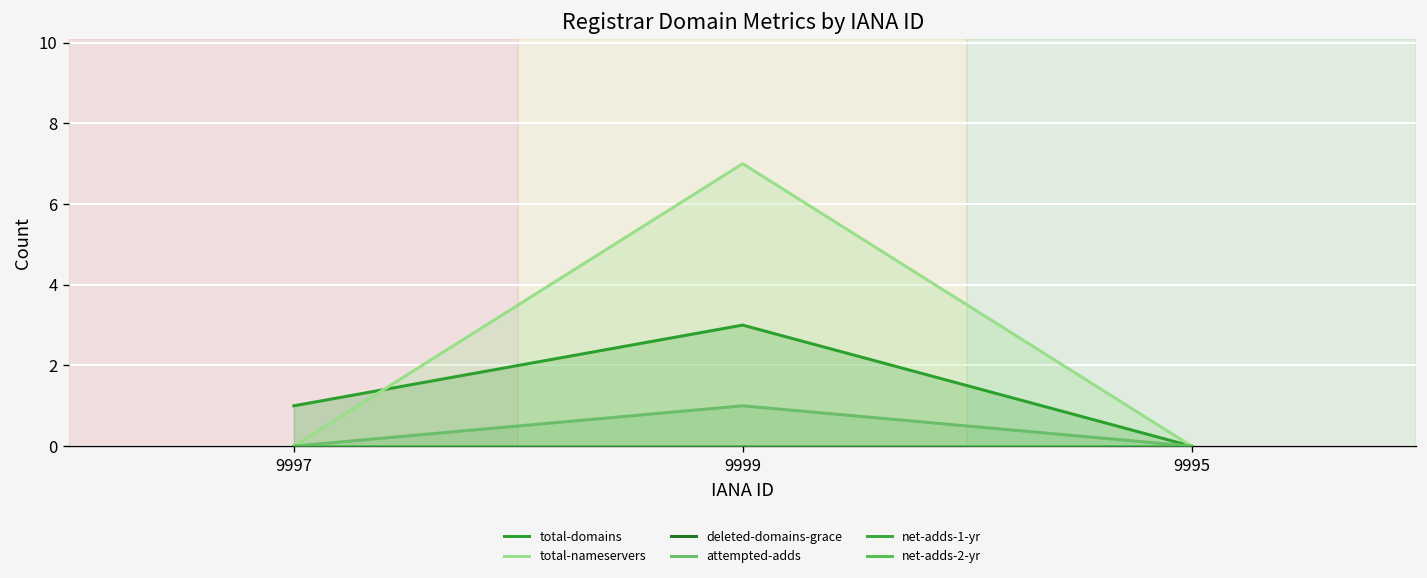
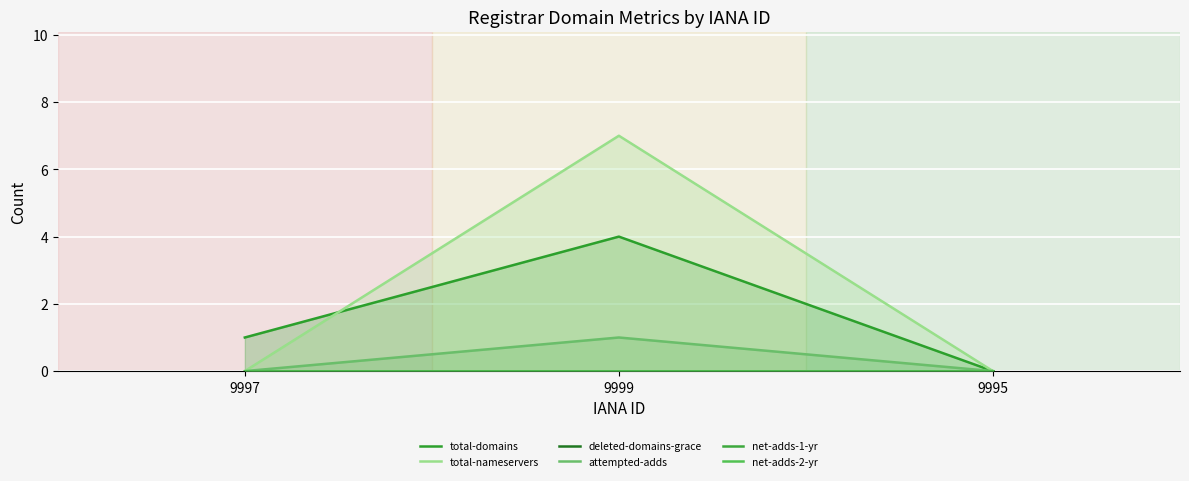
total-domains, 9999: 3 -> 4
